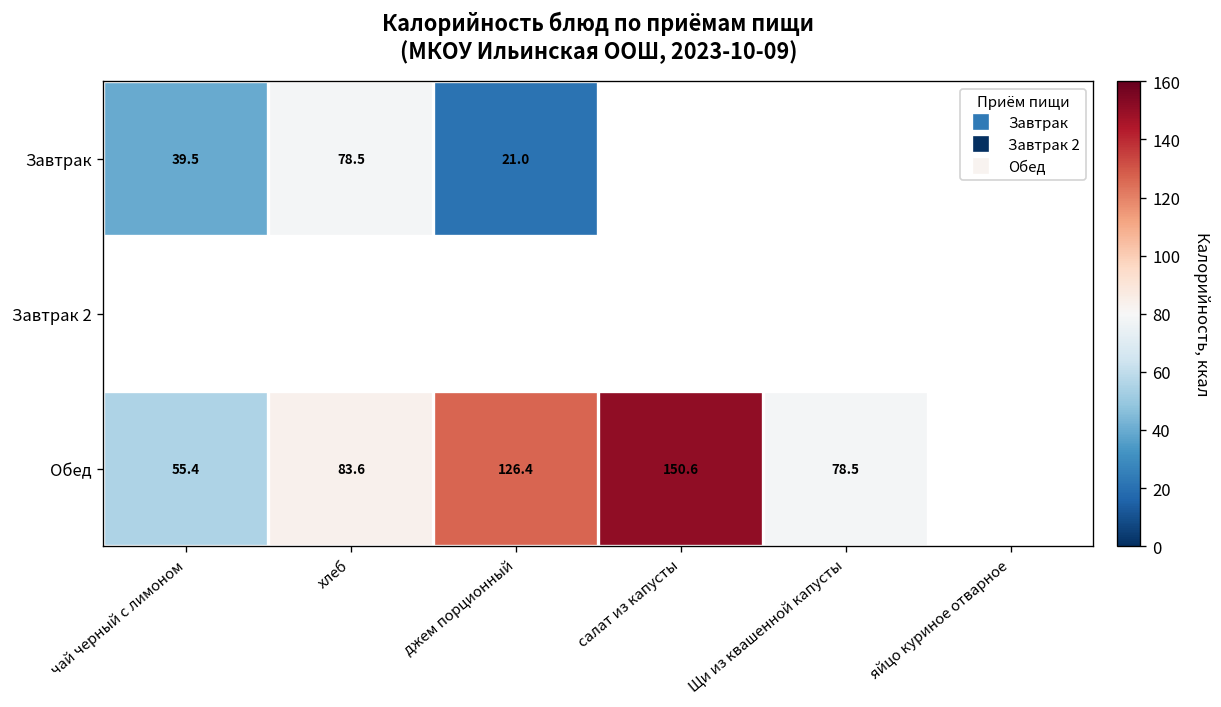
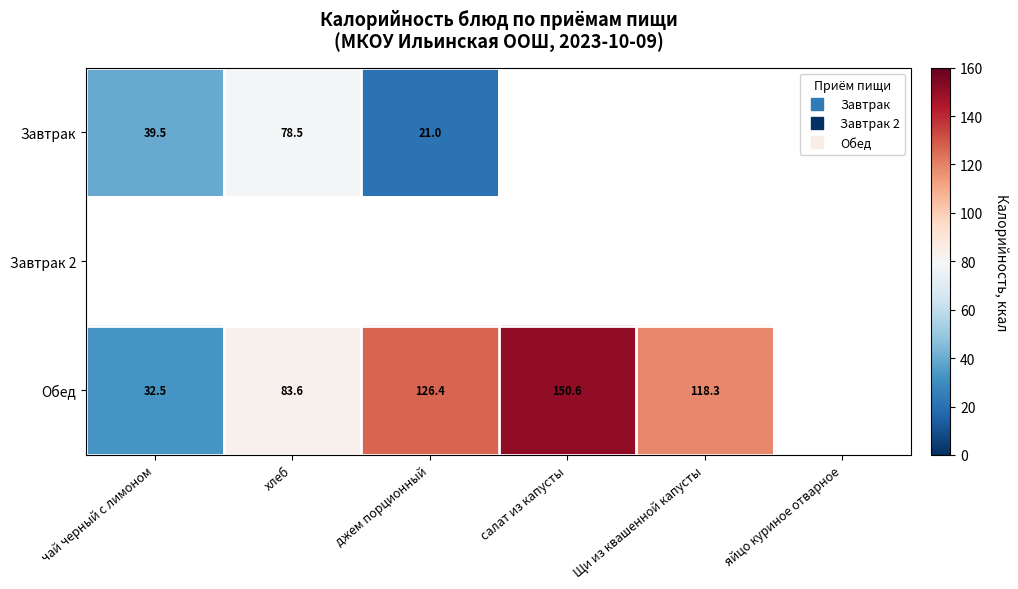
Обед, чай черный с лимоном: 55.4 -> 32.5
Обед, Щи из квашенной капусты: 78.5 -> 118.3
